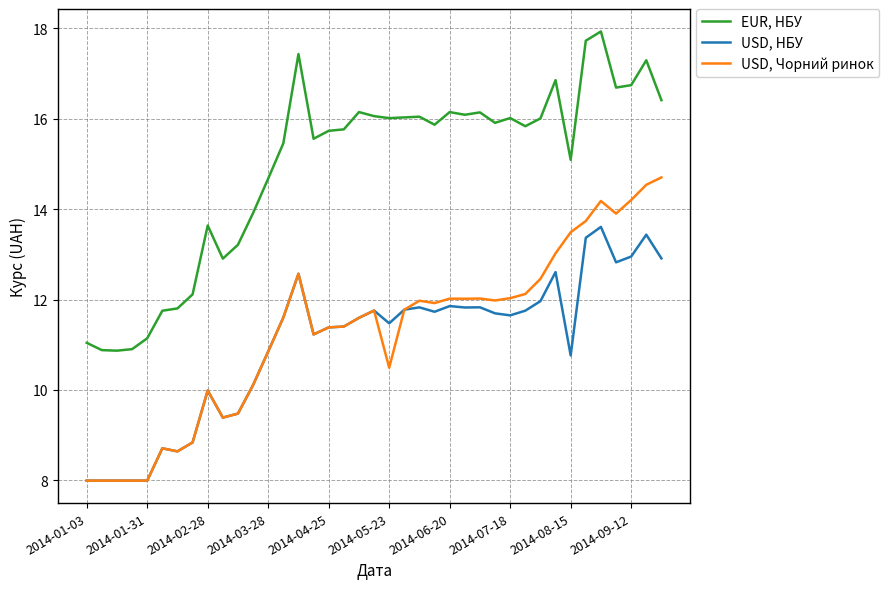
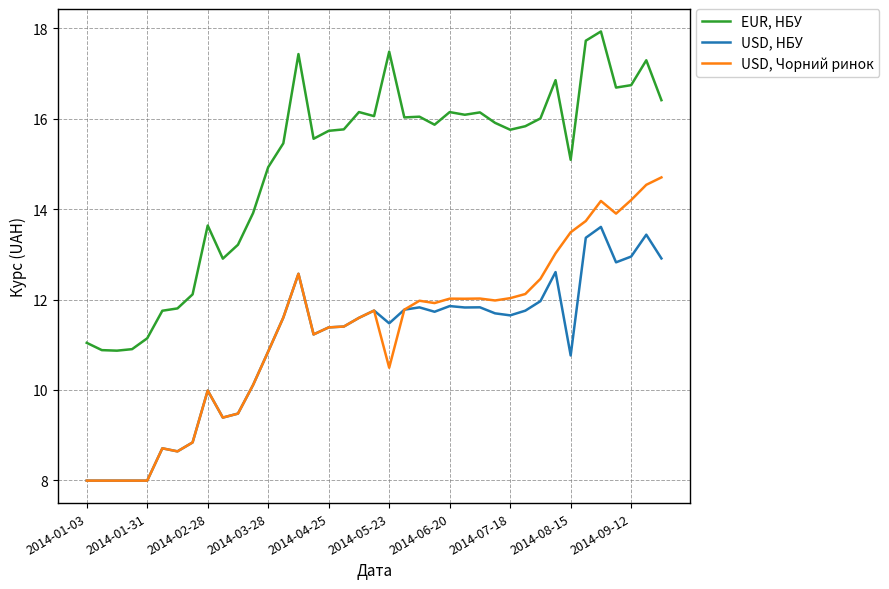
EUR, НБУ, 2014-03-28: 14.7 -> 14.9
EUR, НБУ, 2014-05-23: 16.0 -> 17.5
EUR, НБУ, 2014-07-18: 16.0 -> 15.8
